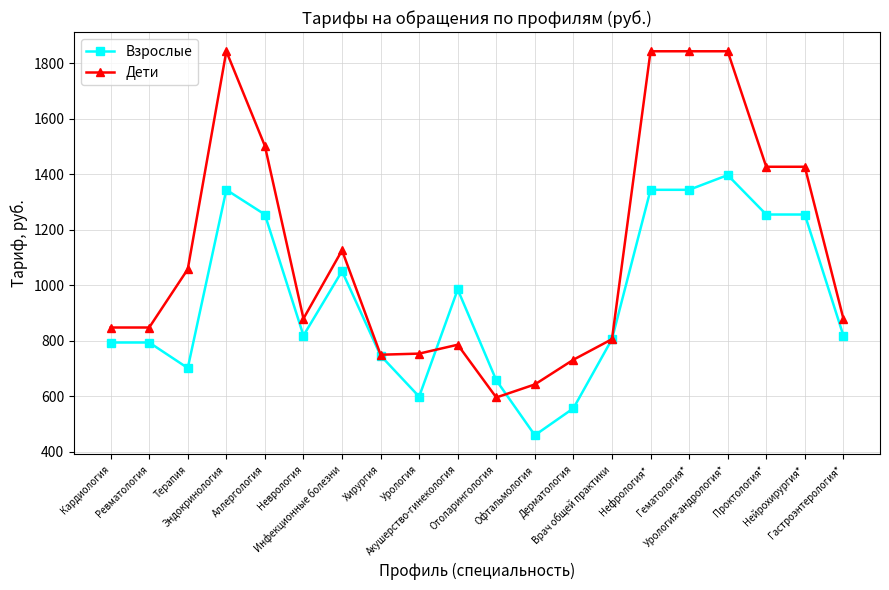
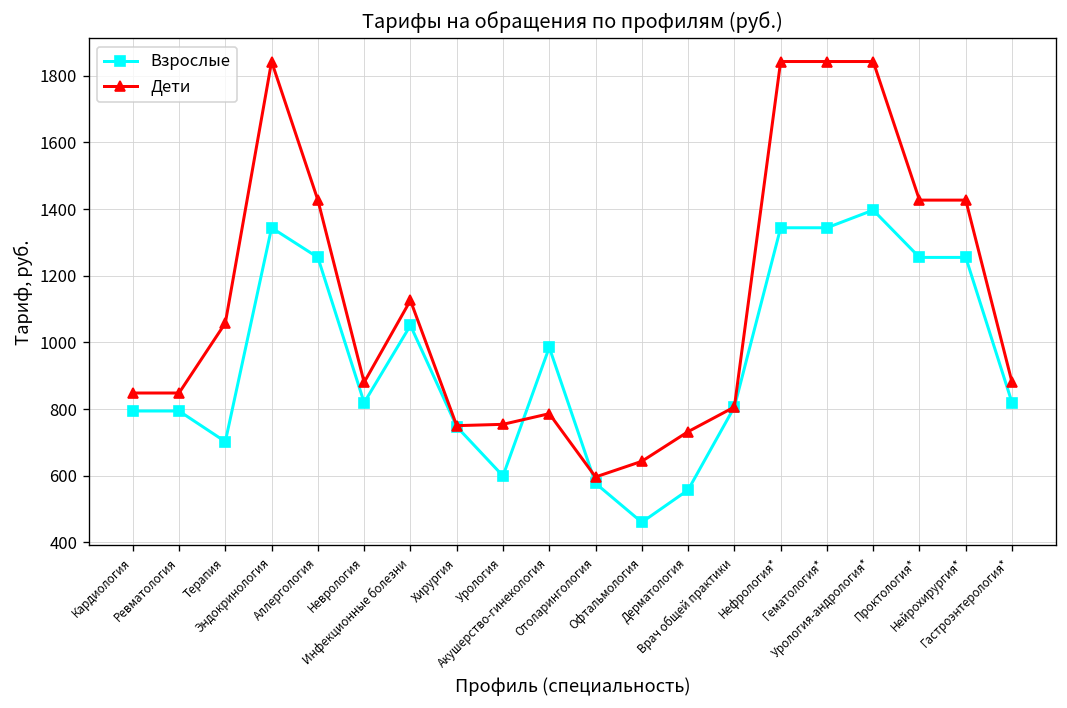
Дети, Аллергология: 1500 -> 1430
Взрослые, Отоларингология: 660 -> 580
